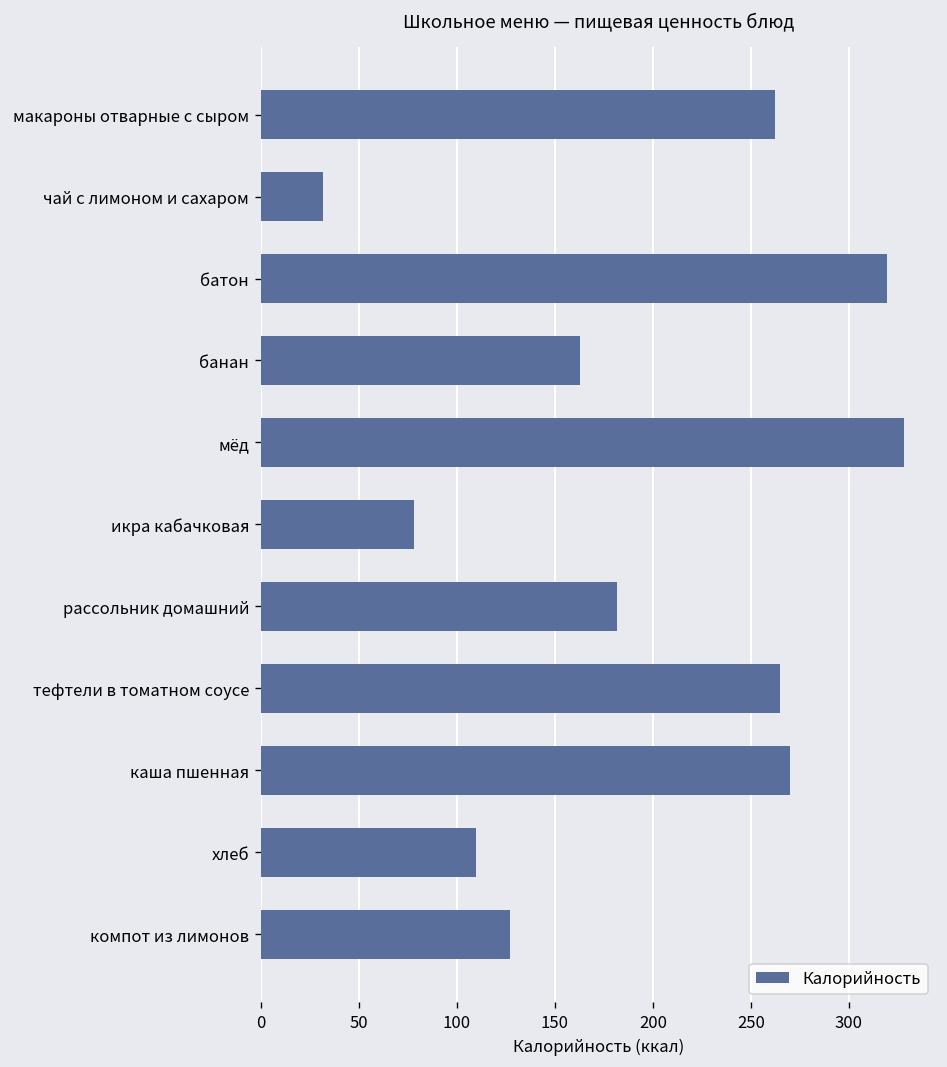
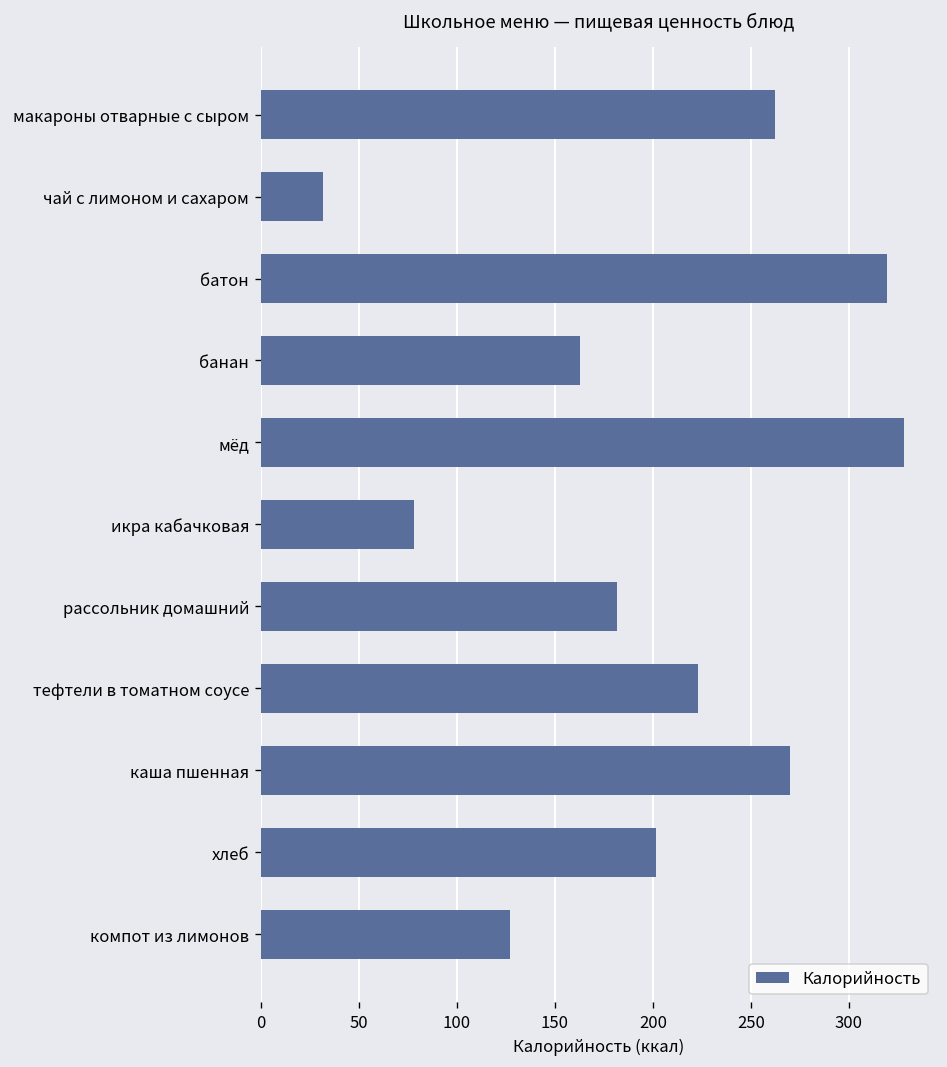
тефтели в томатном соусе: 265 -> 223
хлеб: 110 -> 202
